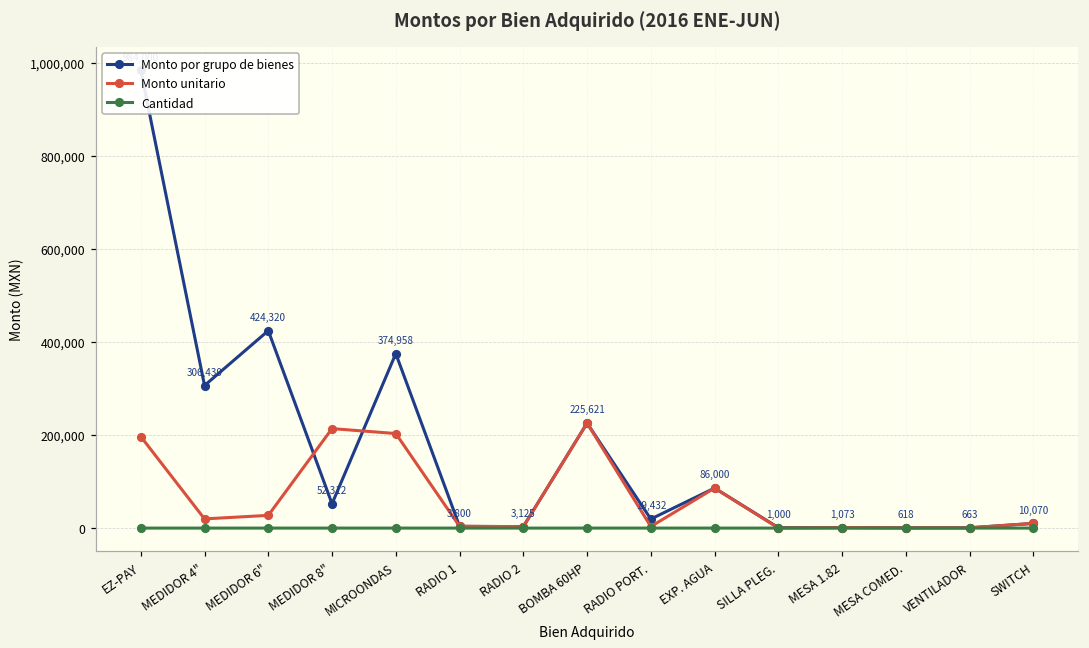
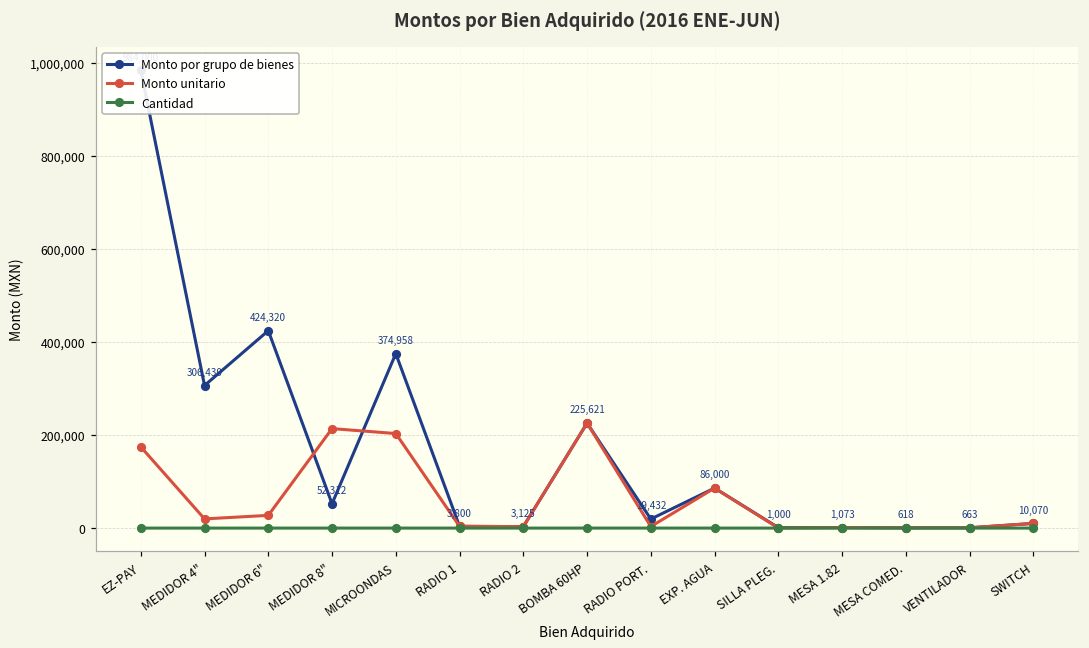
Monto unitario, EZ-PAY: 200,000 -> 170,000
